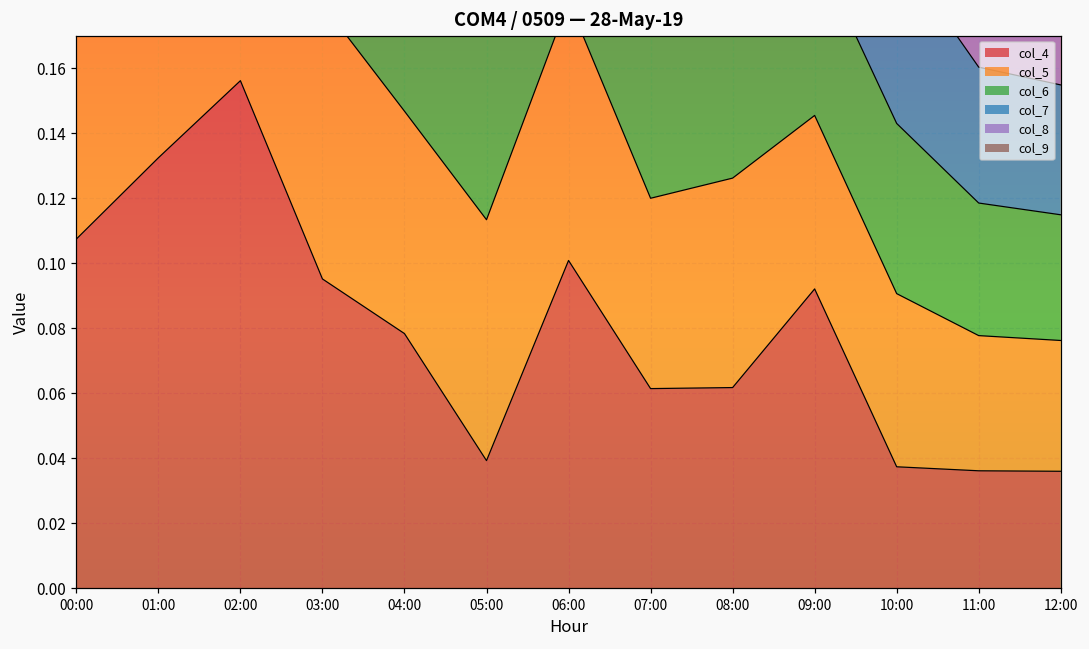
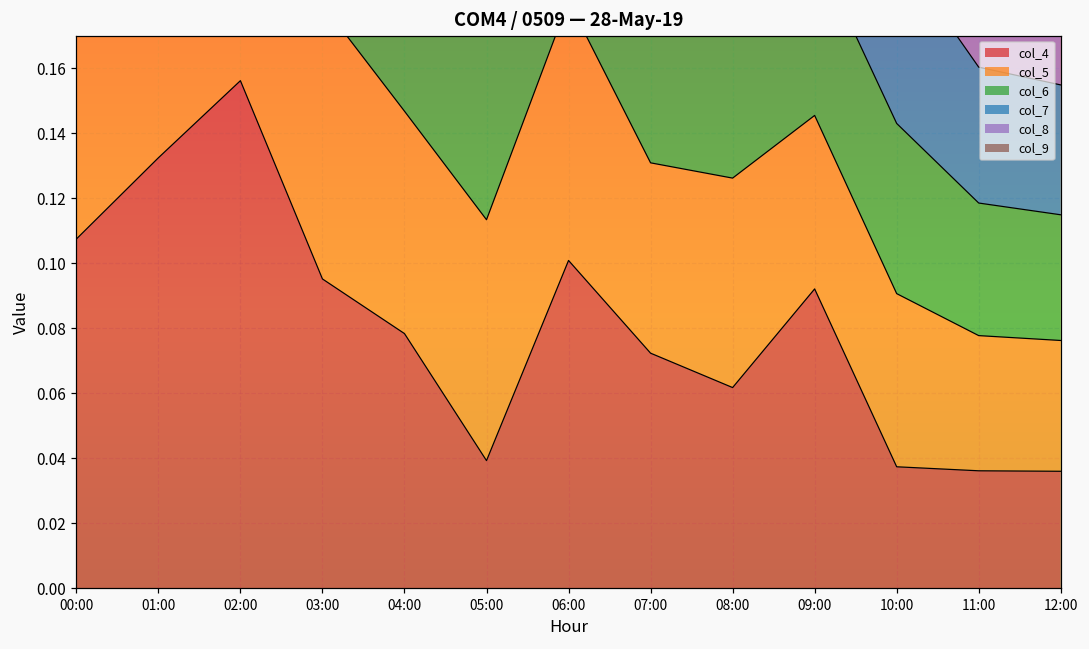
col_4, 07:00: 0.061 -> 0.072
